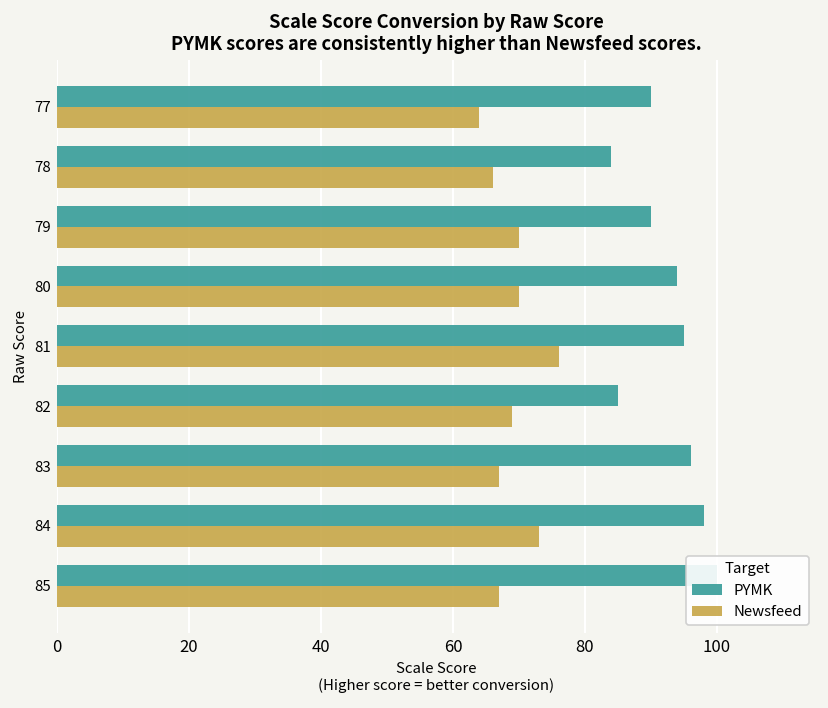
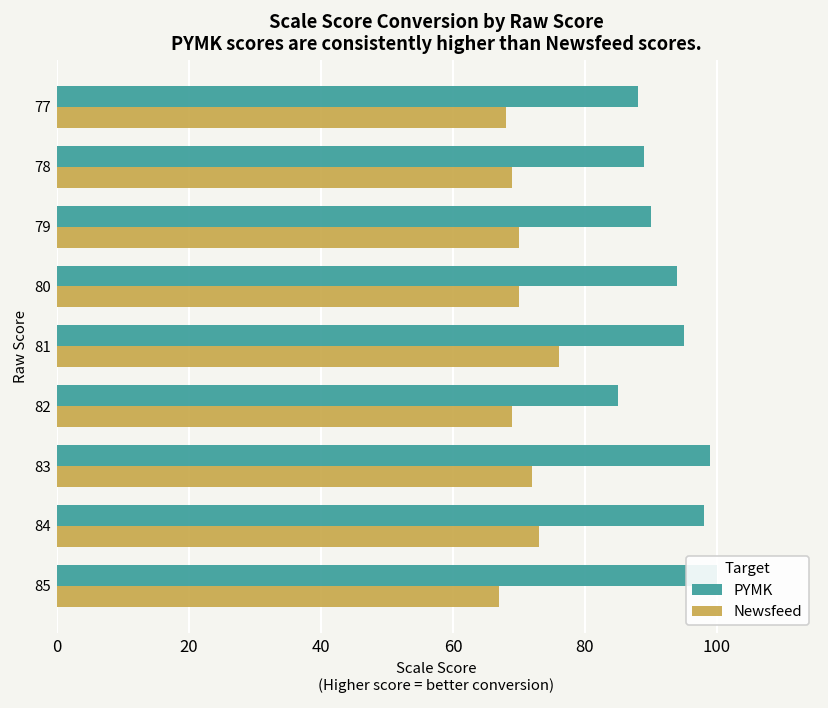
PYMK, 77: 90 -> 88
Newsfeed, 77: 64 -> 68
PYMK, 78: 84 -> 89
Newsfeed, 78: 66 -> 69
PYMK, 83: 96 -> 99
Newsfeed, 83: 67 -> 72
